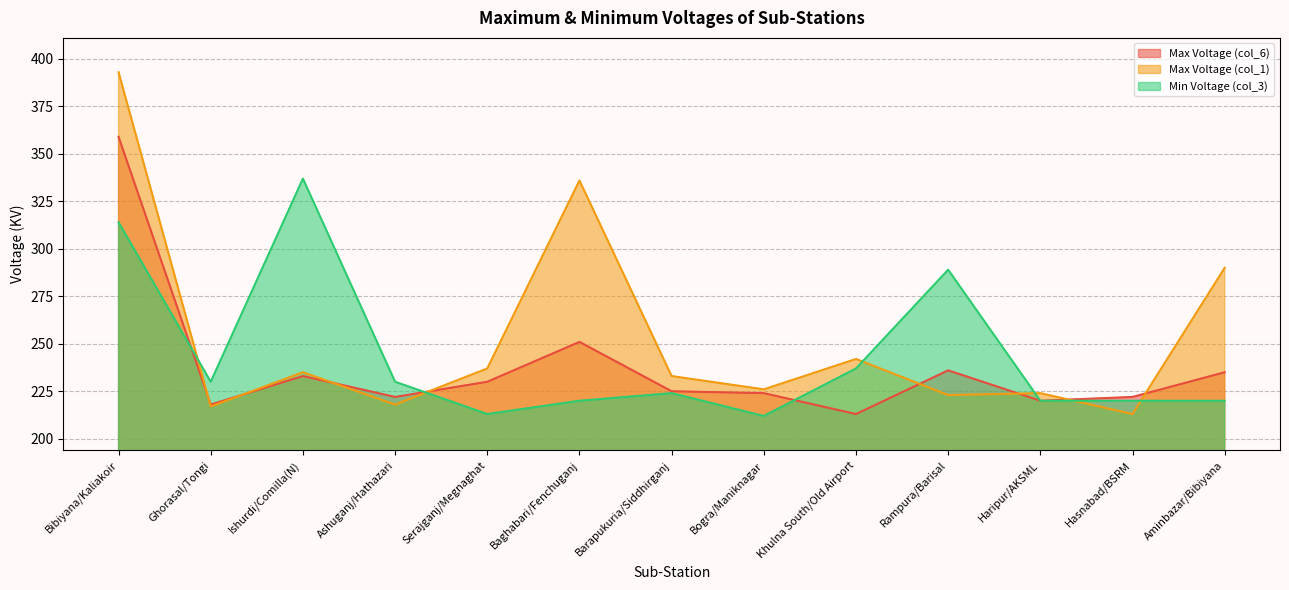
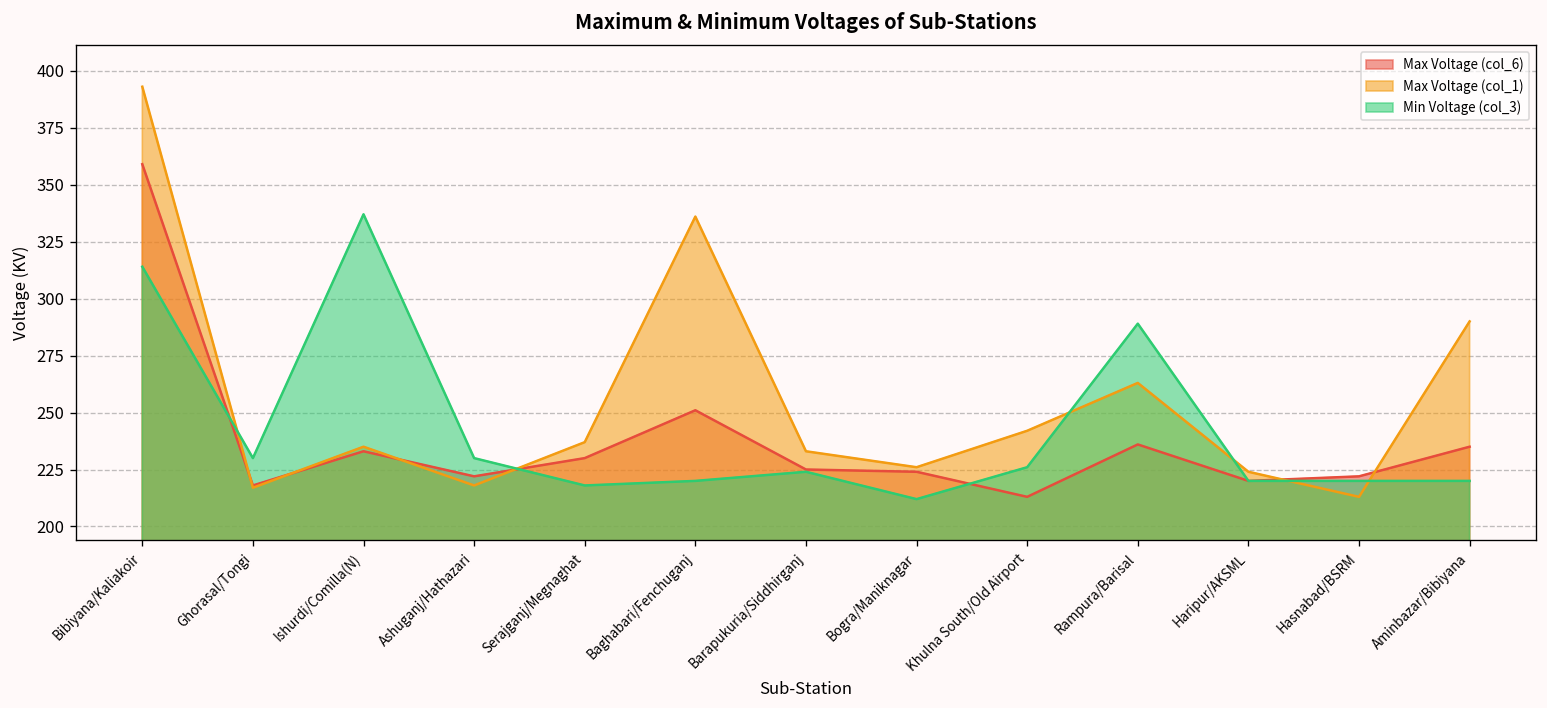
Min Voltage (col_3), Serajganj/Megnaghat: 213 -> 218
Min Voltage (col_3), Khulna South/Old Airport: 237 -> 226
Max Voltage (col_1), Rampura/Barisal: 223 -> 263
